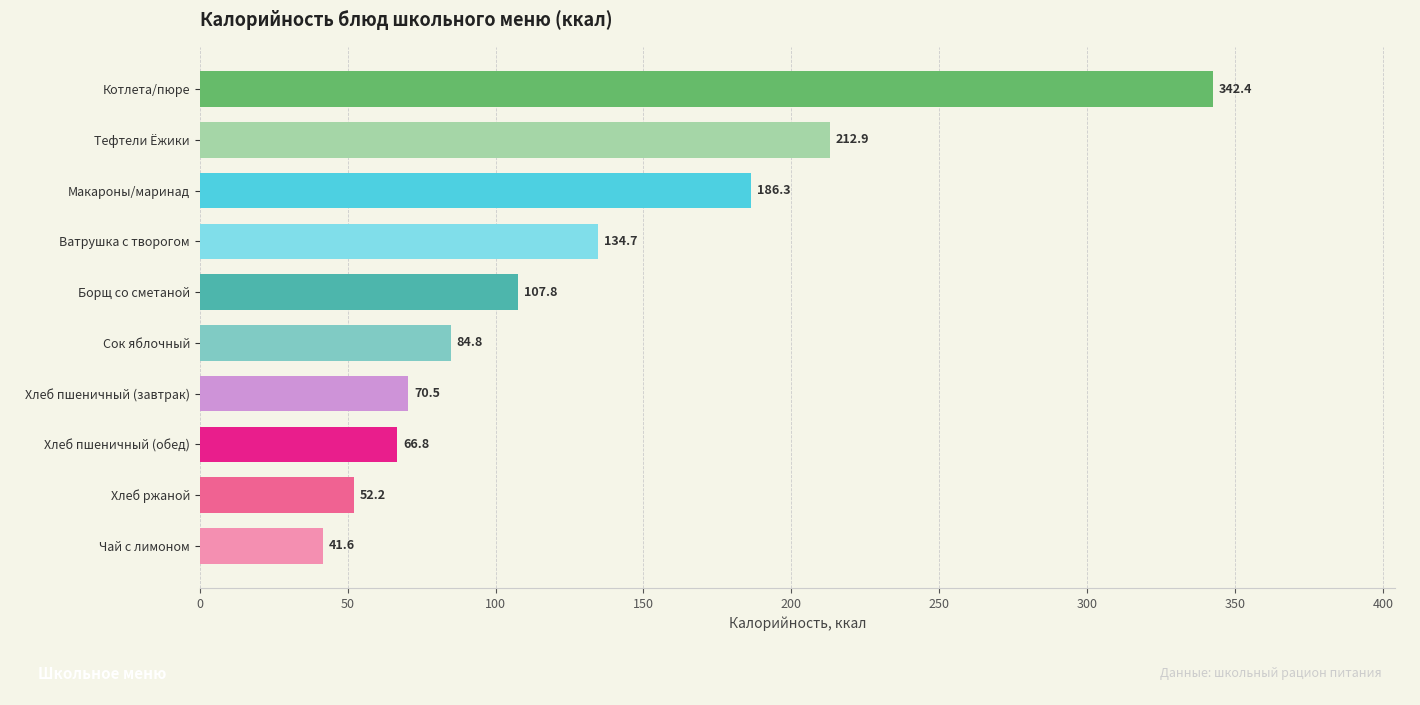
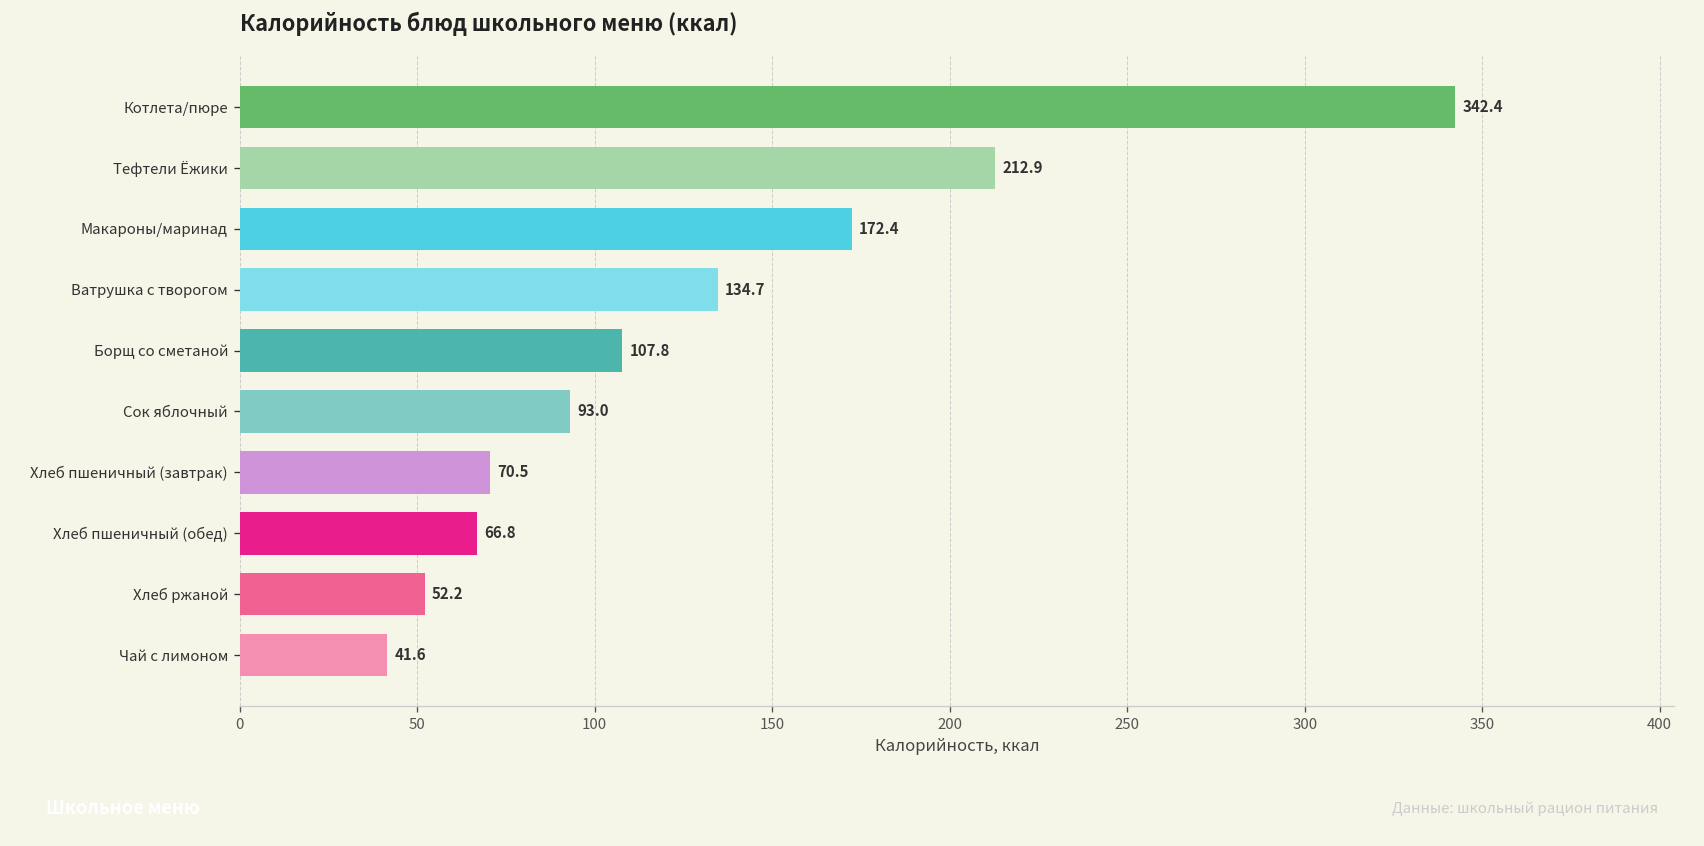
Макароны/маринад: 186.3 -> 172.4
Сок яблочный: 84.8 -> 93.0
